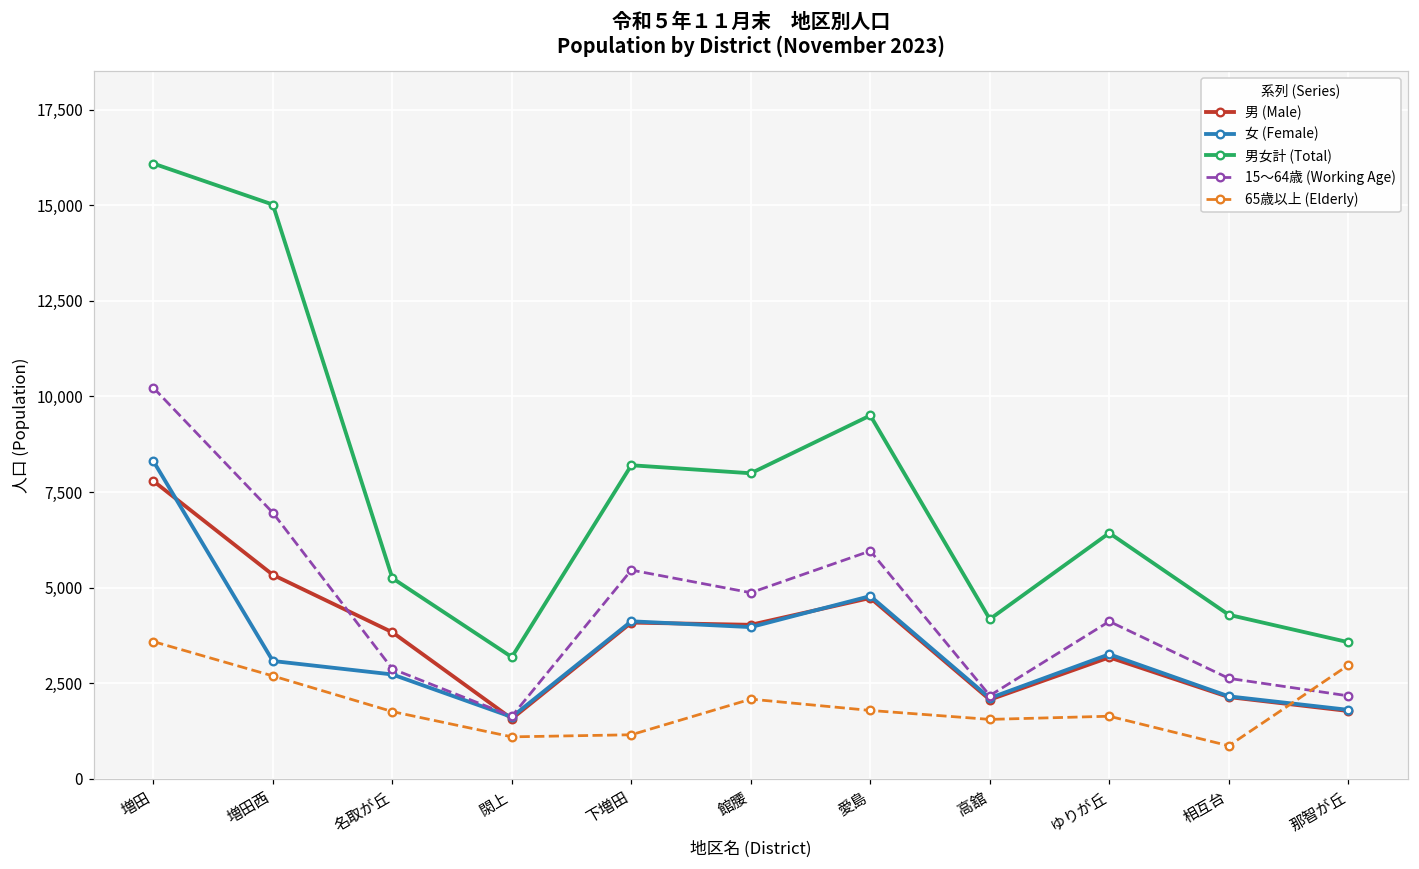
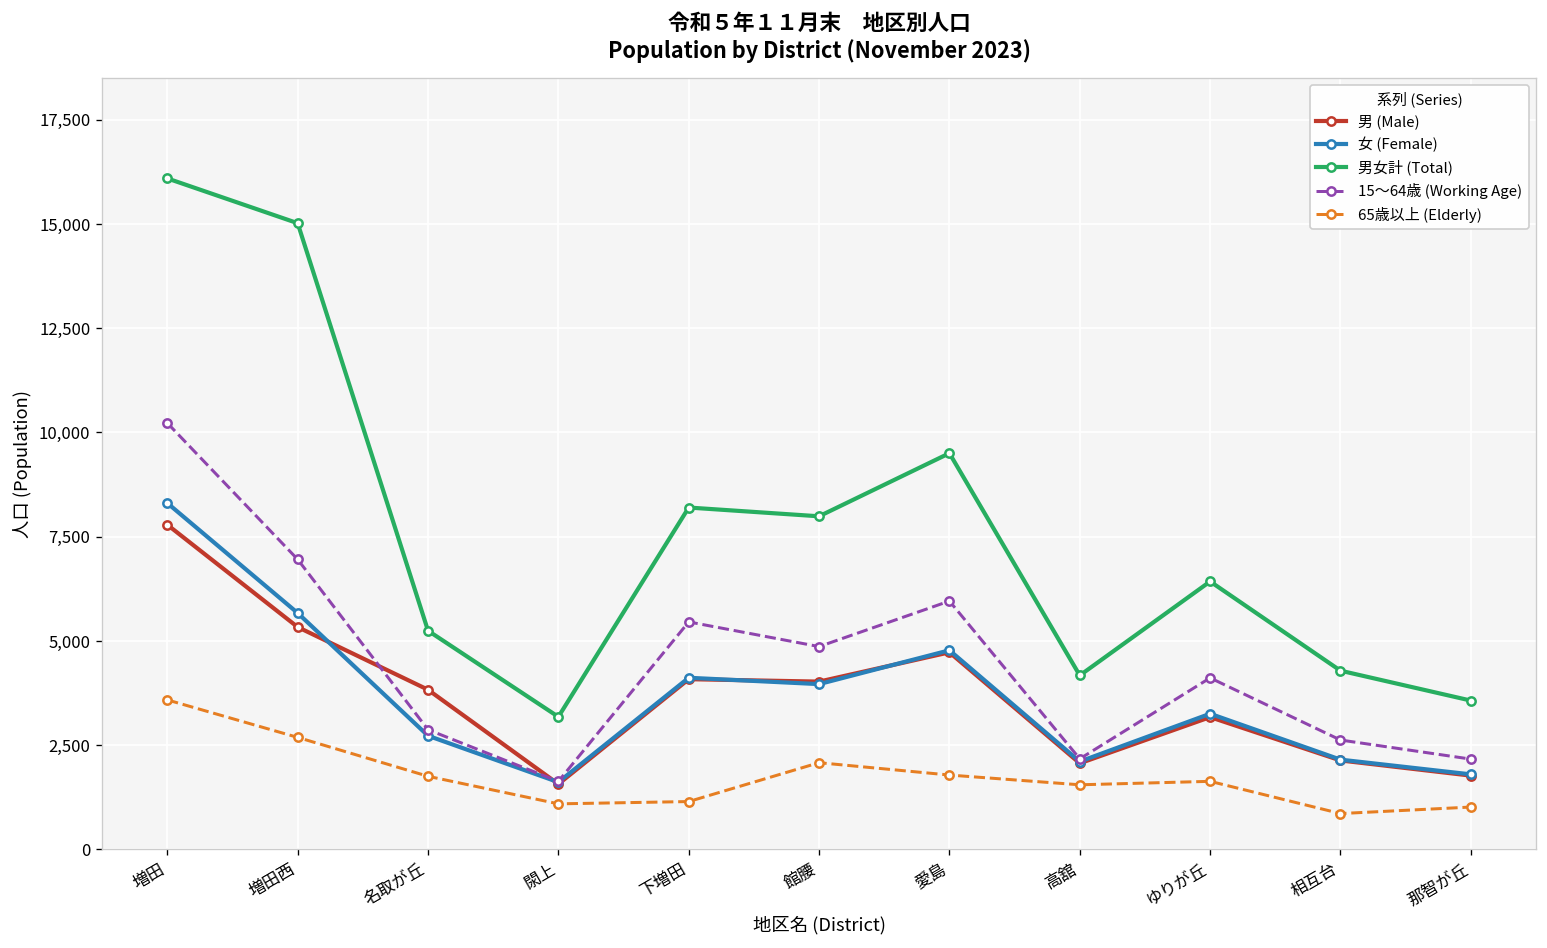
女 (Female), 増田西: 3,100 -> 5,700
65歳以上 (Elderly), 那智が丘: 3,000 -> 1,000
